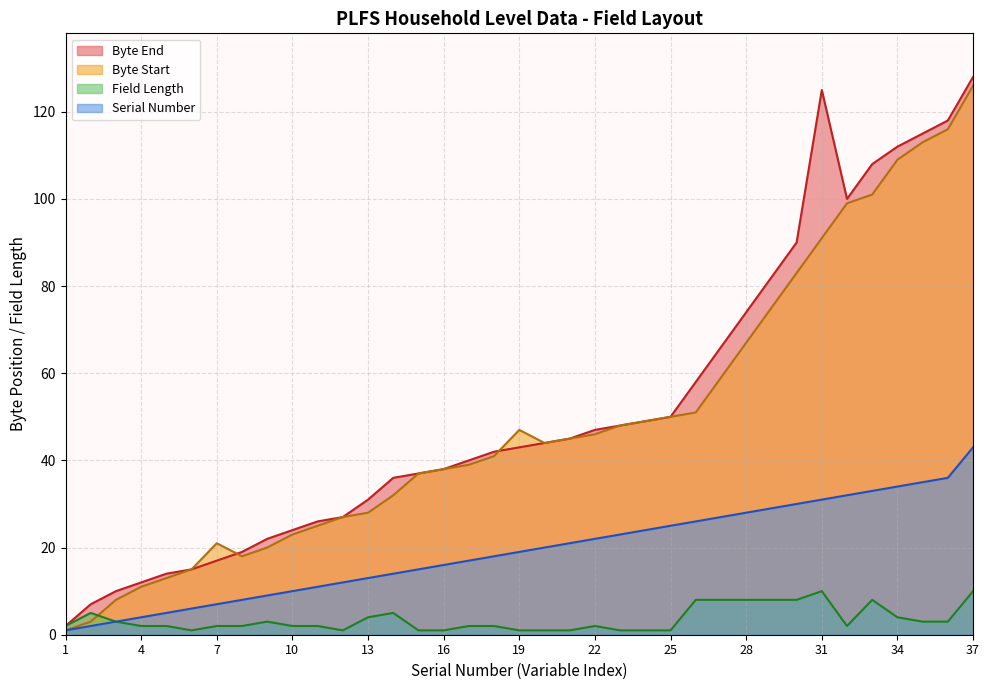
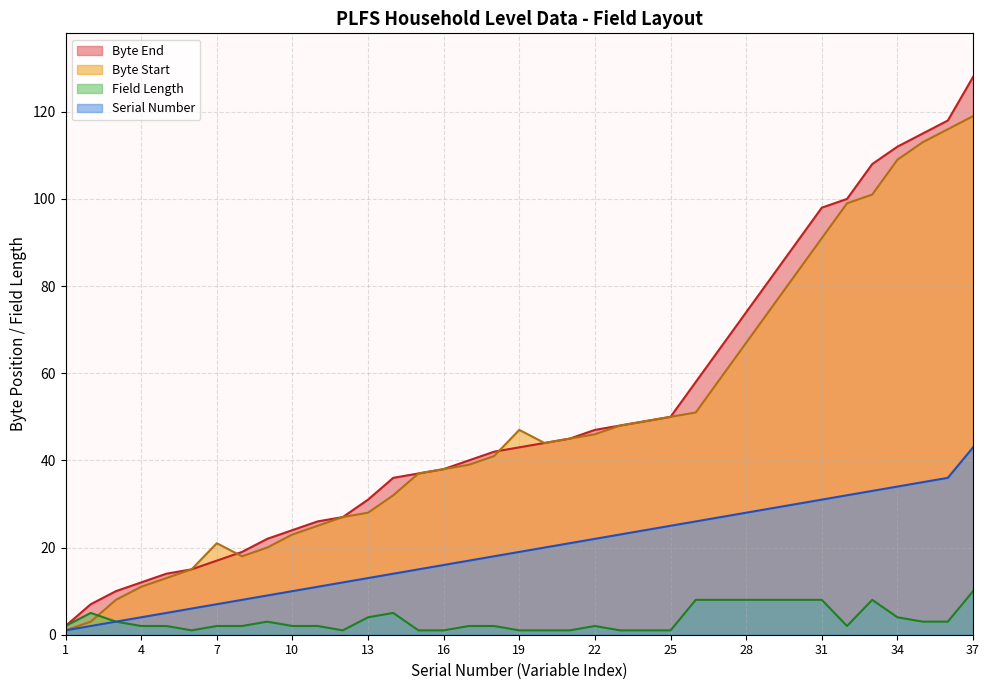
Byte End, 31: 125 -> 98
Field Length, 31: 10 -> 8
Byte Start, 37: 126 -> 119
